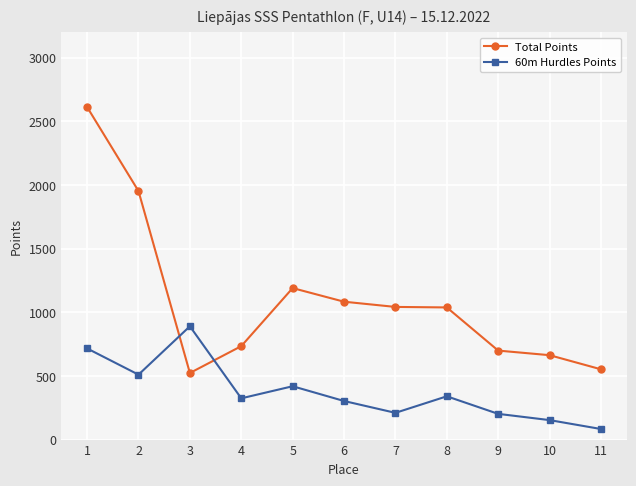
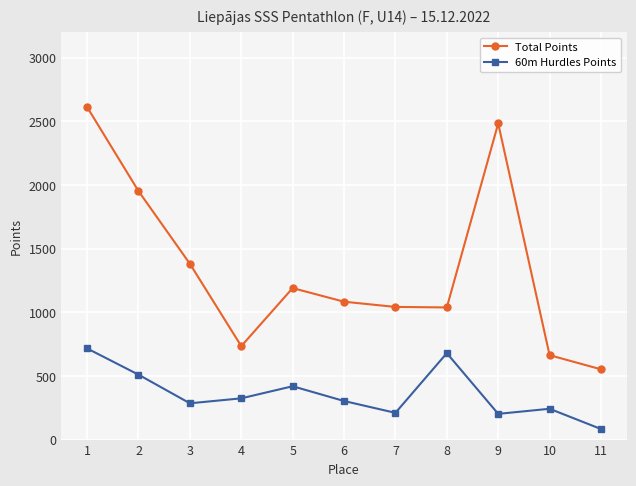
Total Points, 3: 520 -> 1380
60m Hurdles Points, 3: 890 -> 290
60m Hurdles Points, 8: 340 -> 680
Total Points, 9: 700 -> 2480
60m Hurdles Points, 10: 150 -> 240
